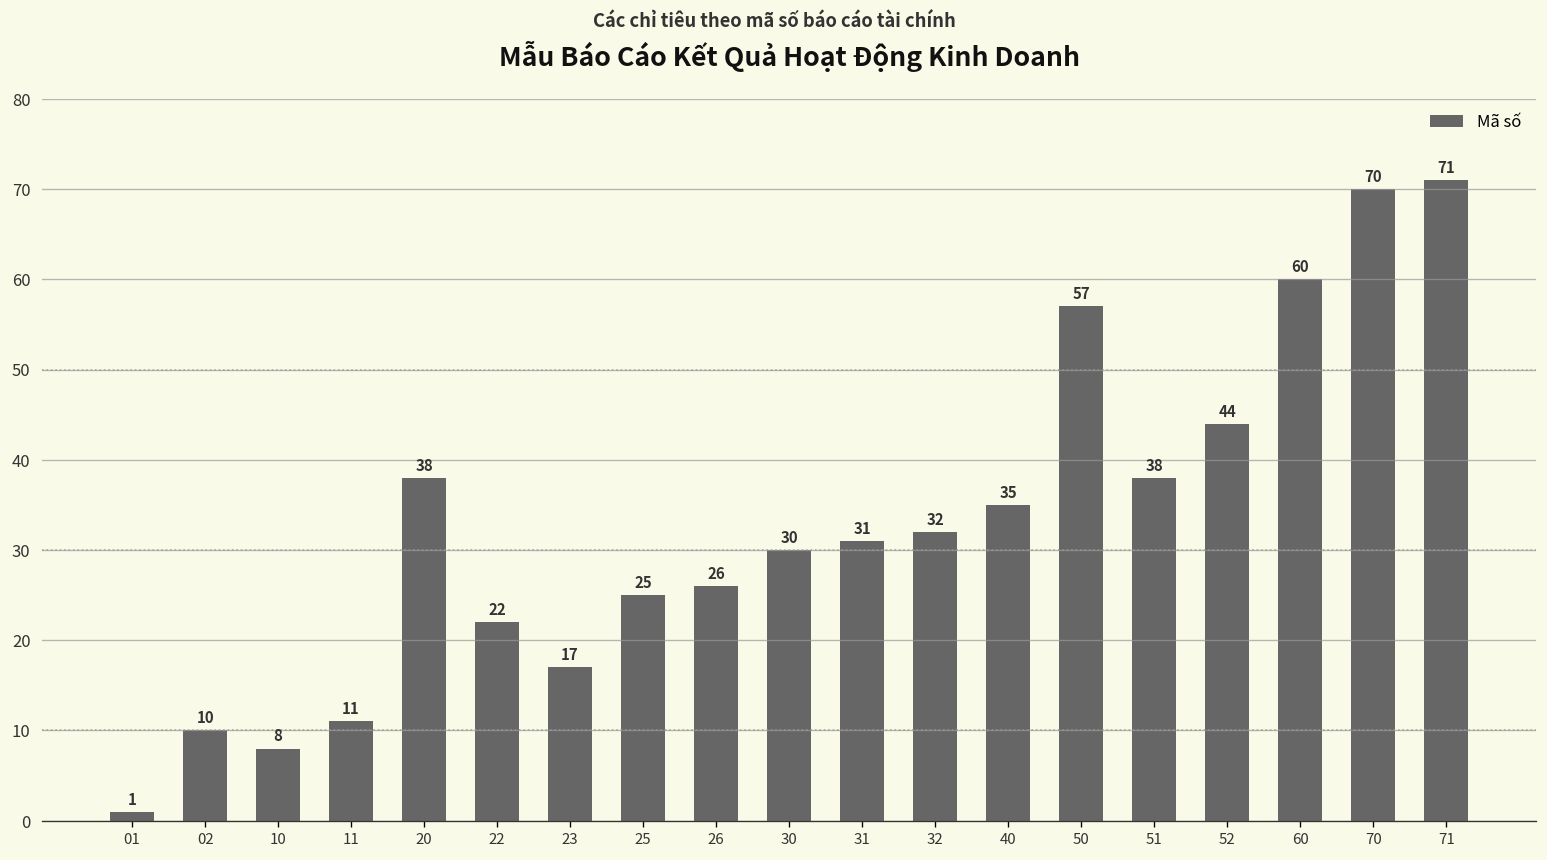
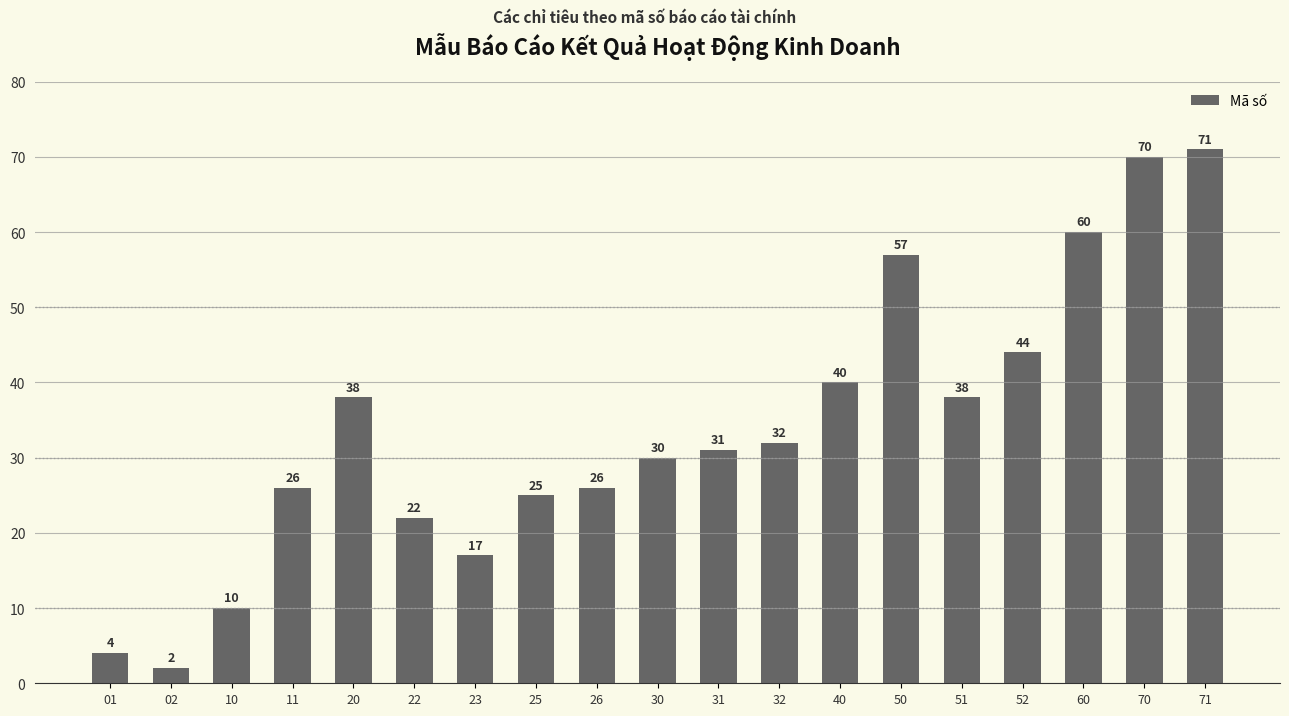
01: 1 -> 4
02: 10 -> 2
10: 8 -> 10
11: 11 -> 26
40: 35 -> 40
